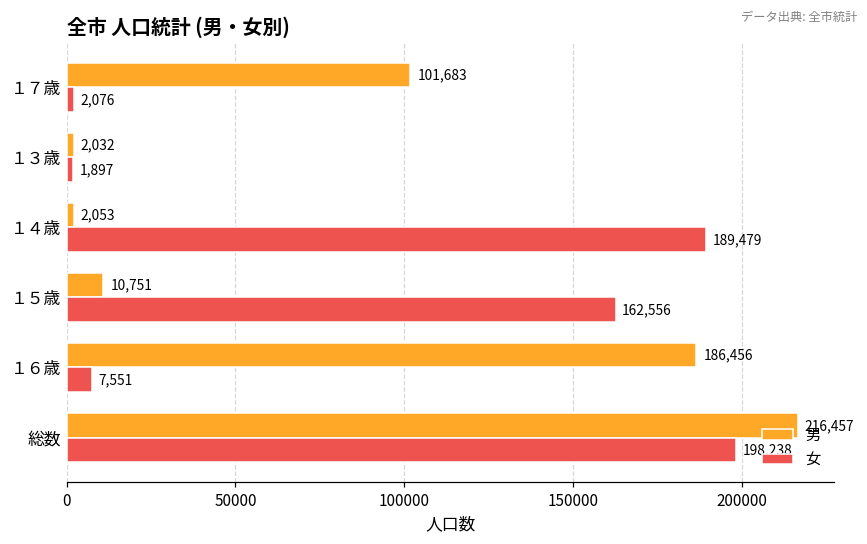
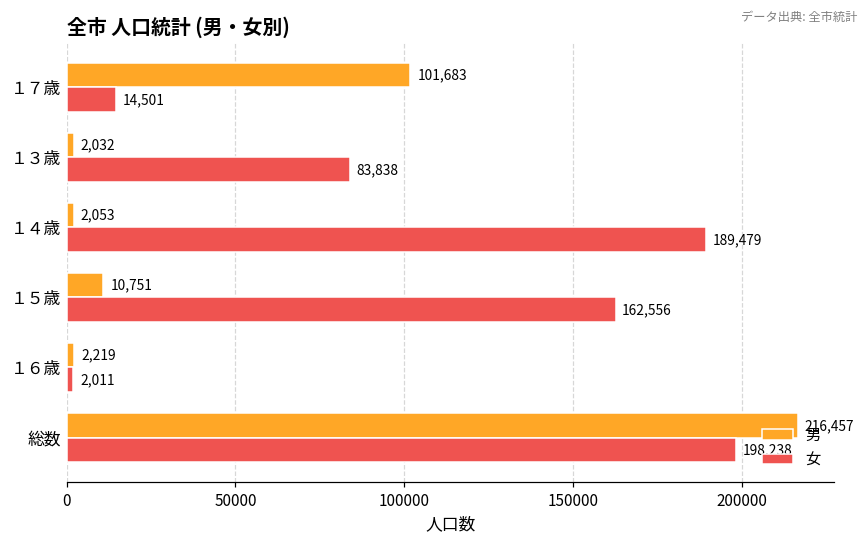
女, １７歳: 2,076 -> 14,501
女, １３歳: 1,897 -> 83,838
男, １６歳: 186,456 -> 2,219
女, １６歳: 7,551 -> 2,011
